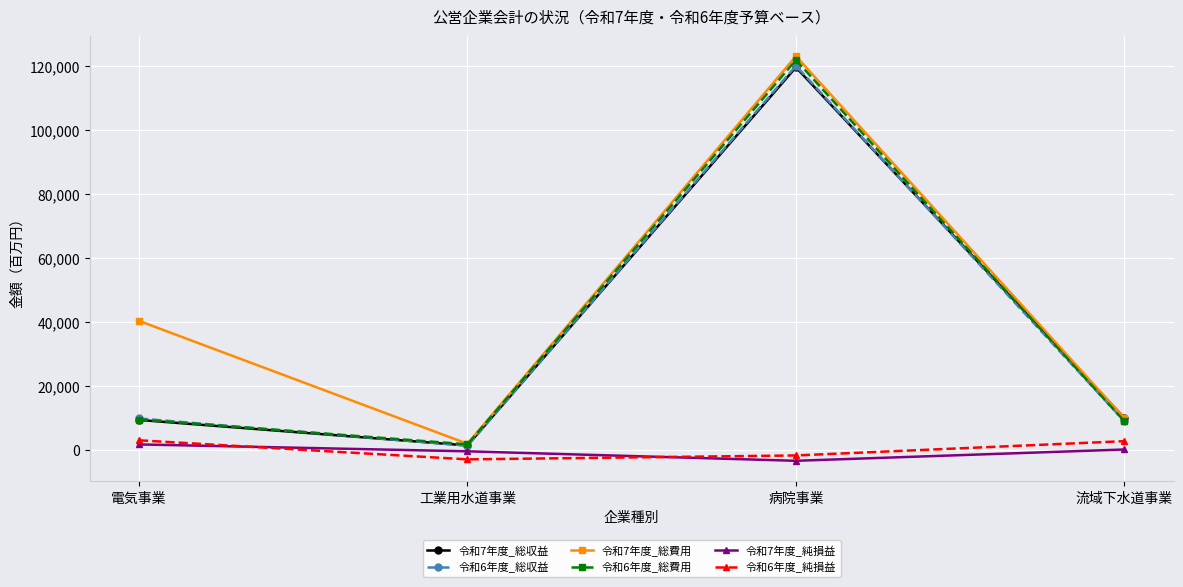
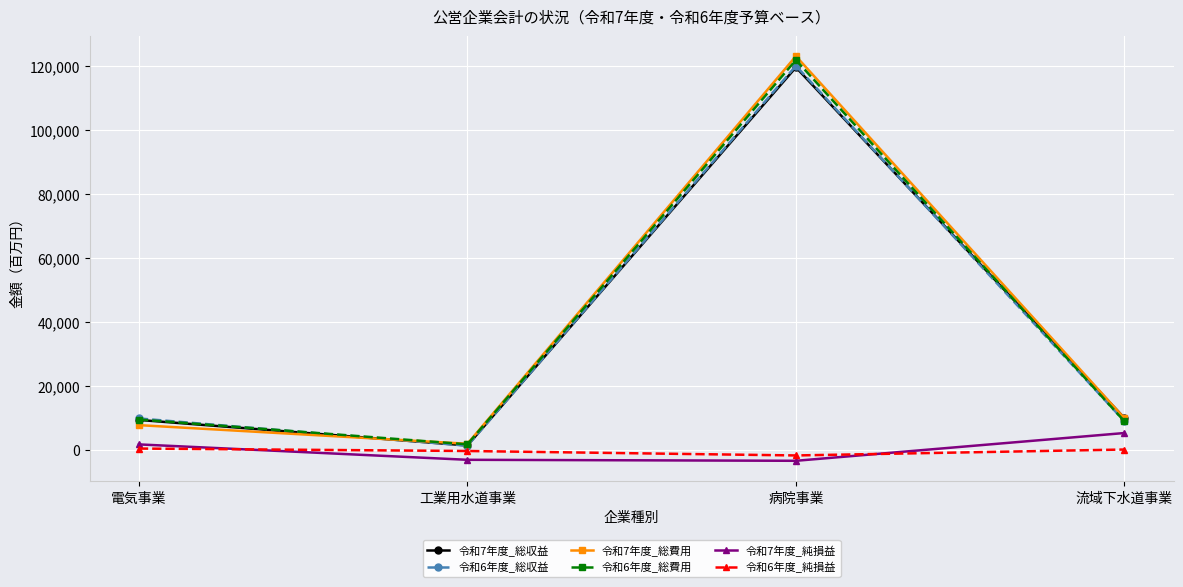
令和7年度_総費用, 電気事業: 40,000 -> 8,000
令和6年度_純損益, 電気事業: 3,000 -> 0
令和7年度_純損益, 工業用水道事業: -1,000 -> -3,000
令和6年度_純損益, 工業用水道事業: -3,000 -> 0
令和7年度_純損益, 流域下水道事業: 0 -> 5,000
令和6年度_純損益, 流域下水道事業: 3,000 -> 0
